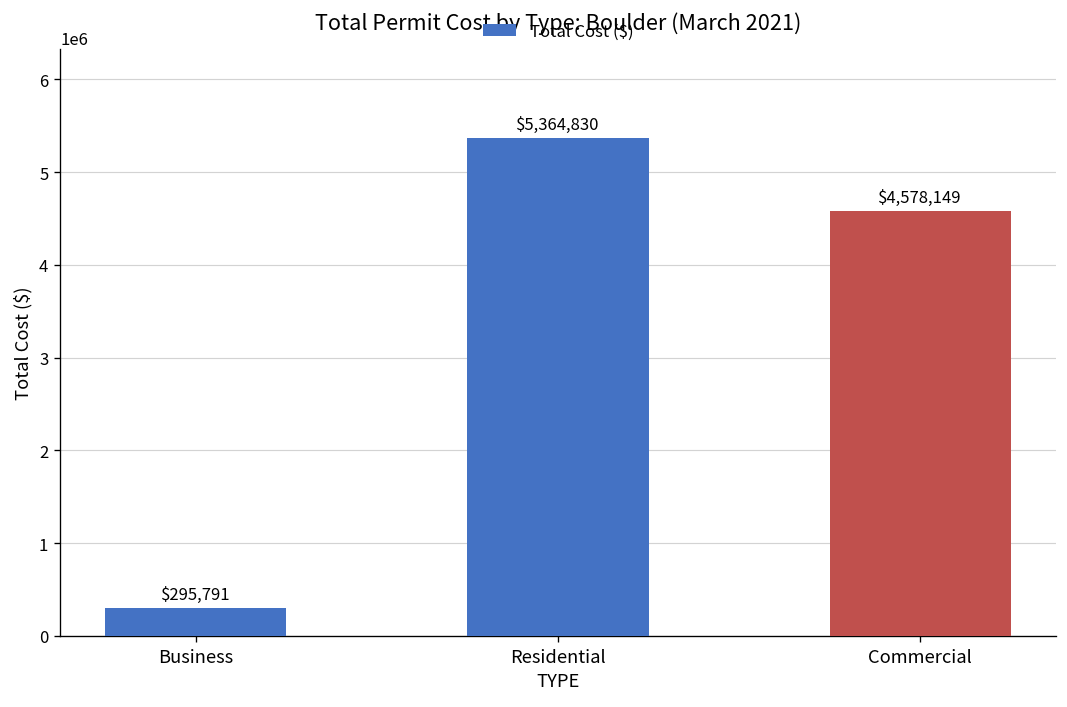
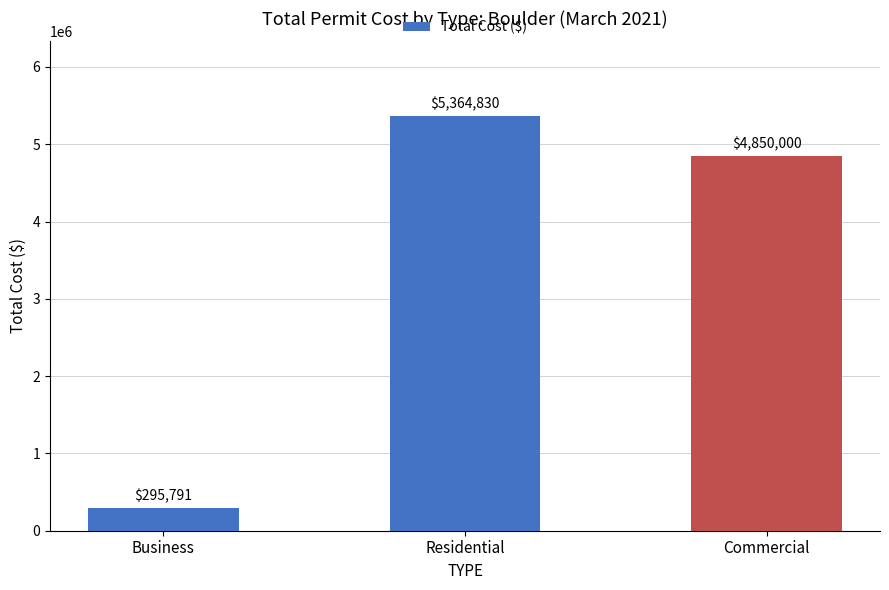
Commercial: $4,578,149 -> $4,850,000
